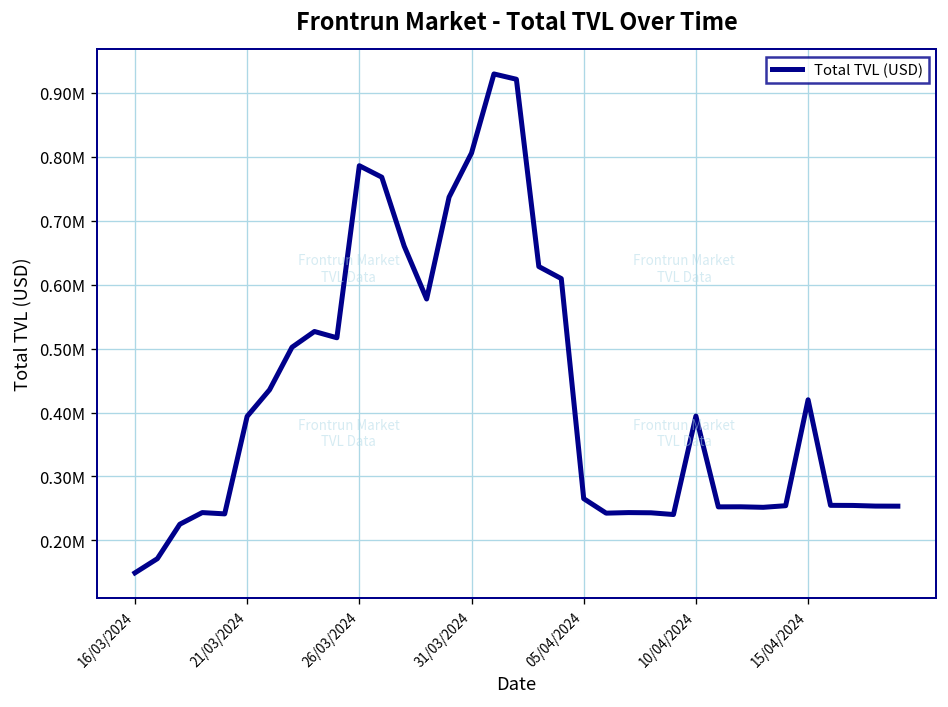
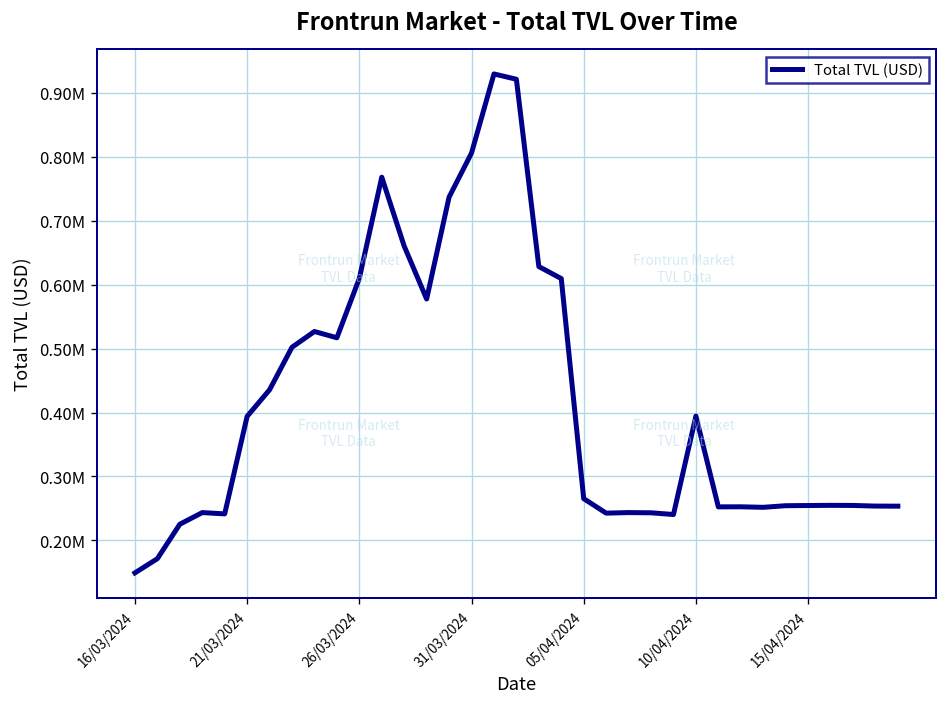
26/03/2024: 790000 -> 610000
15/04/2024: 420000 -> 250000
